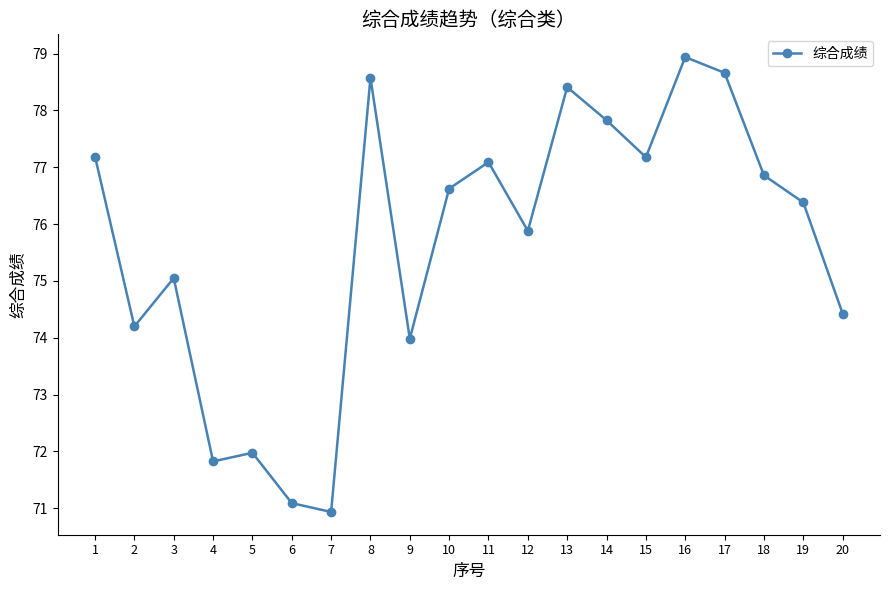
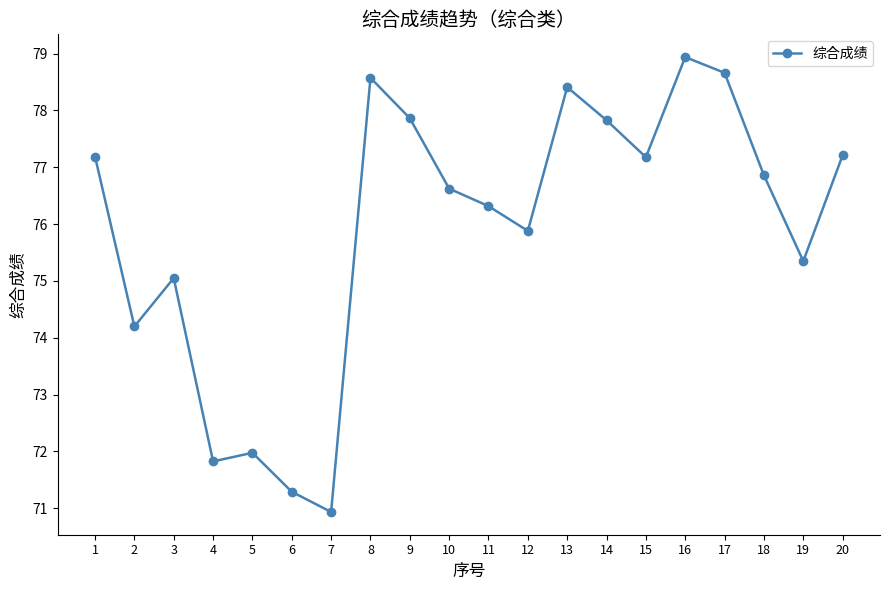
6: 71.1 -> 71.3
9: 74.0 -> 77.9
11: 77.1 -> 76.3
19: 76.4 -> 75.3
20: 74.4 -> 77.2
